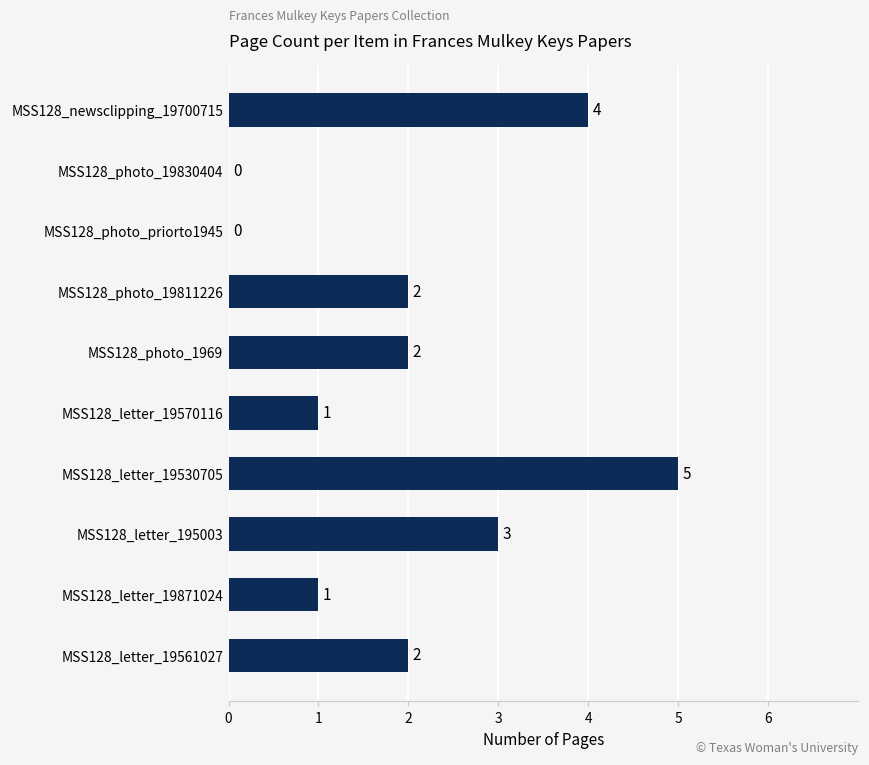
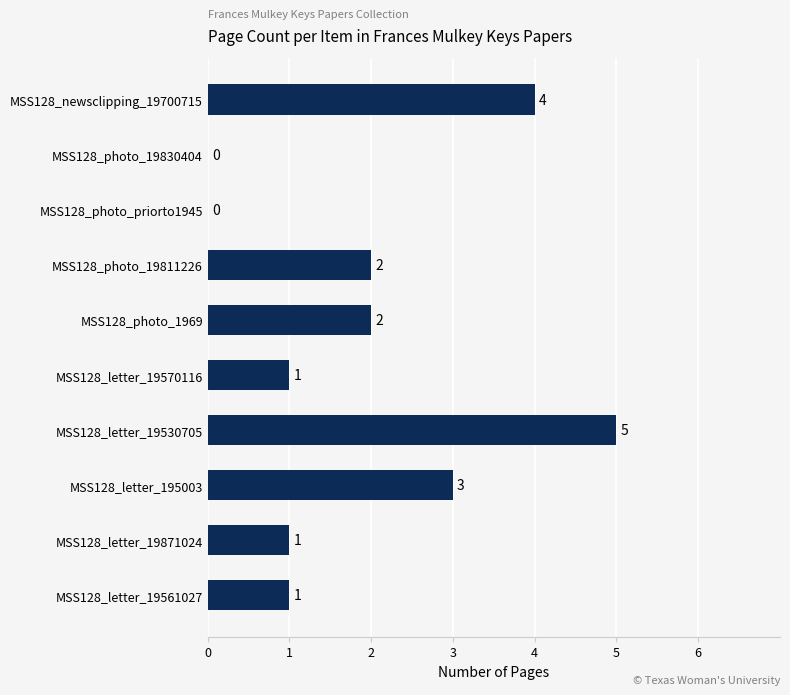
MSS128_letter_19561027: 2 -> 1
